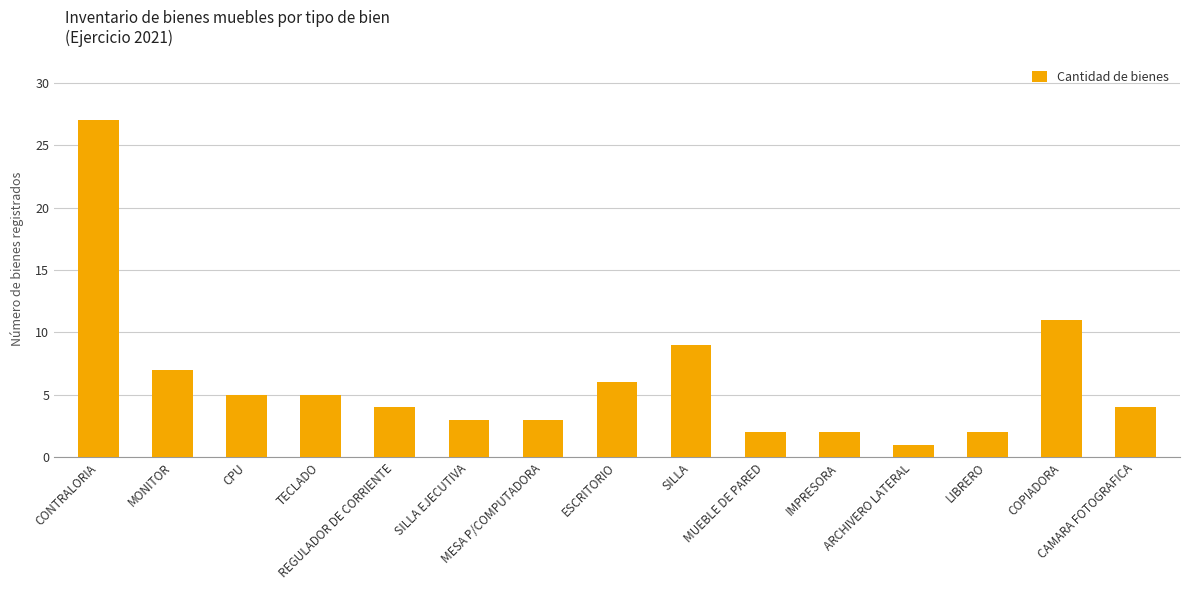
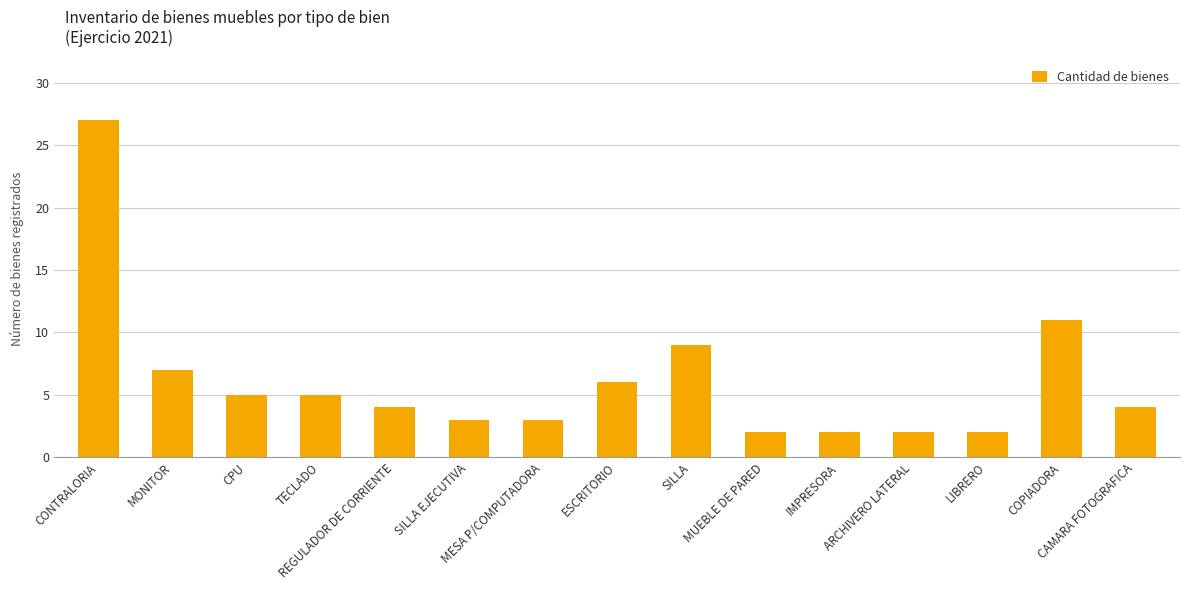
ARCHIVERO LATERAL: 1 -> 2
